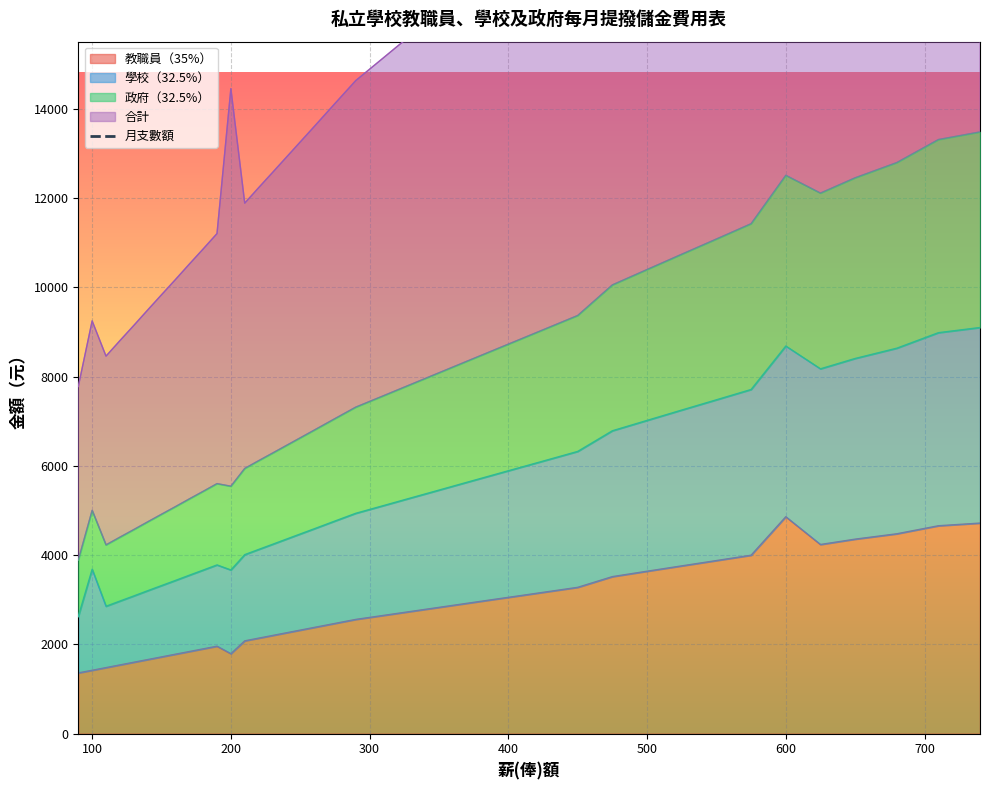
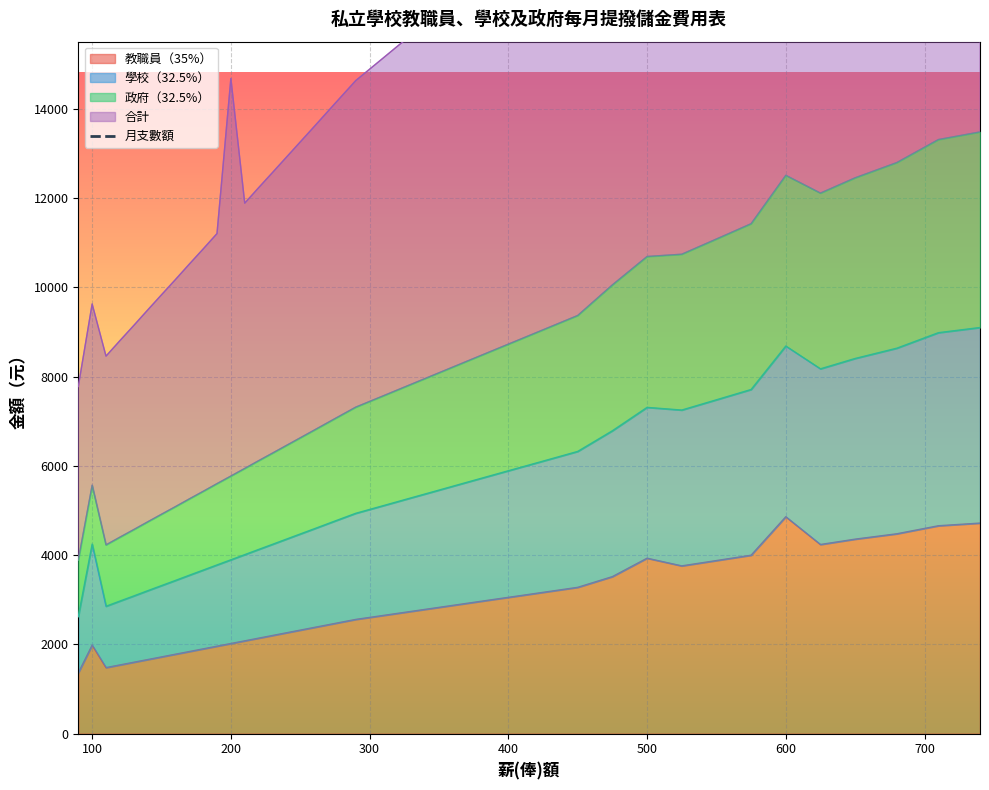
教職員（35%）, 100: 1400 -> 2000
合計, 100: 4200 -> 4100
教職員（35%）, 200: 1800 -> 2000
教職員（35%）, 500: 3600 -> 3900
